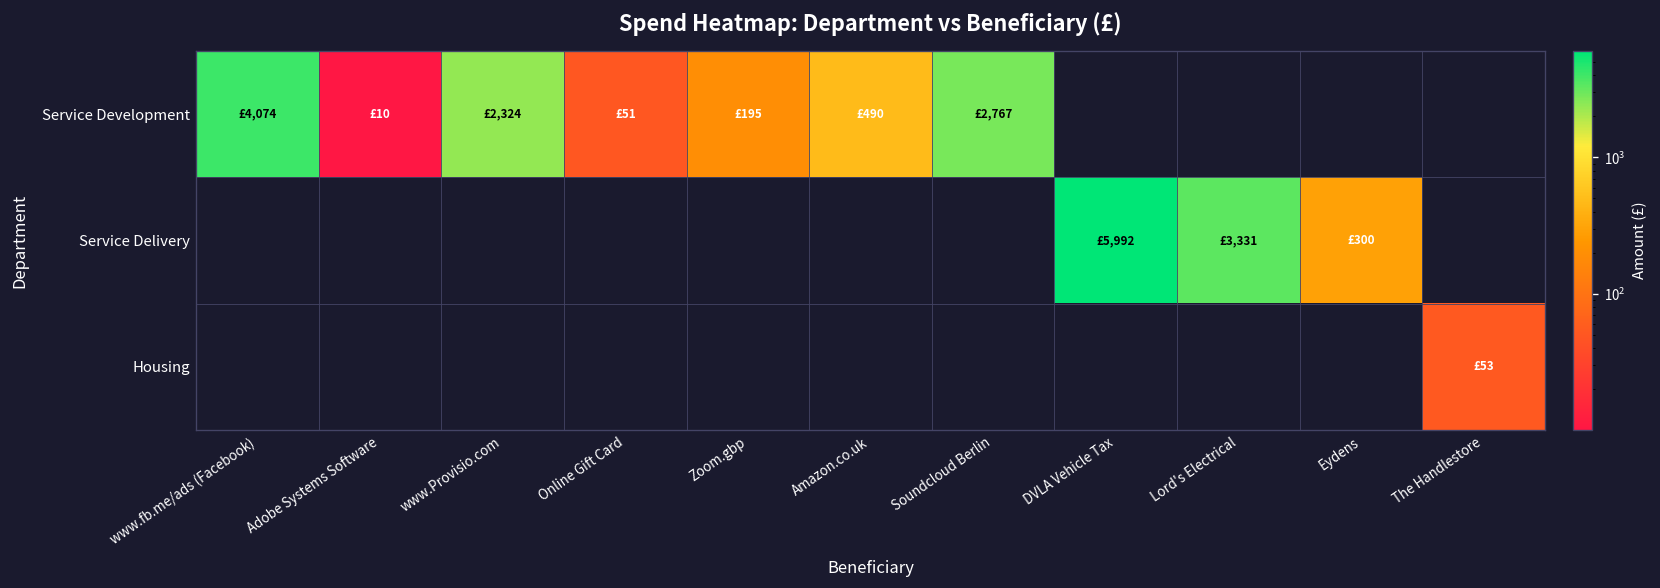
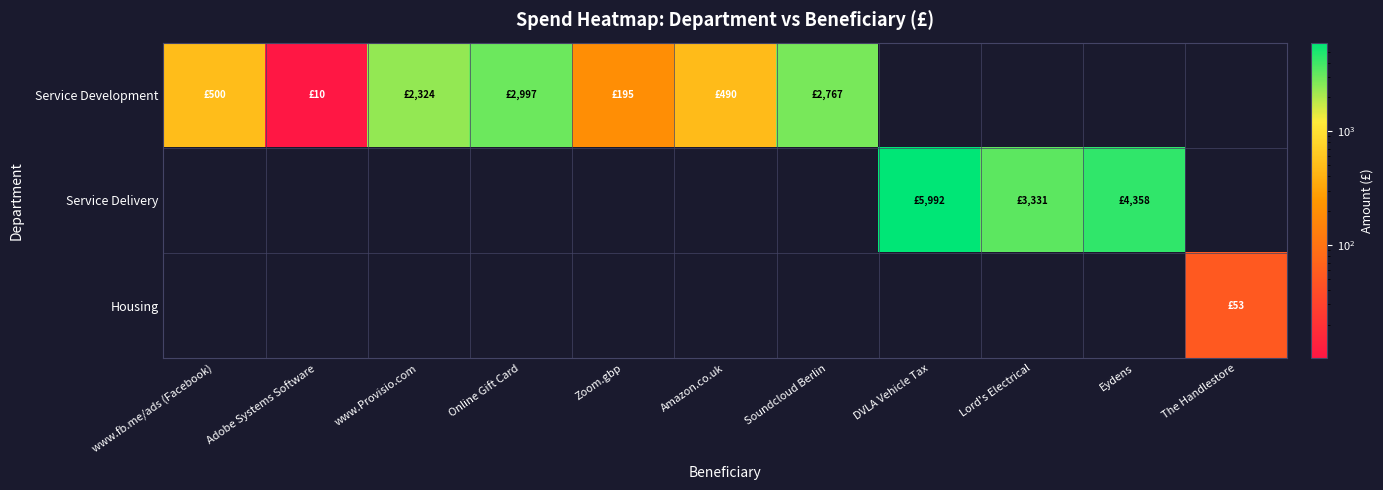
Service Development, www.fb.me/ads (Facebook): £4,074 -> £500
Service Development, Online Gift Card: £51 -> £2,997
Service Delivery, Eydens: £300 -> £4,358
